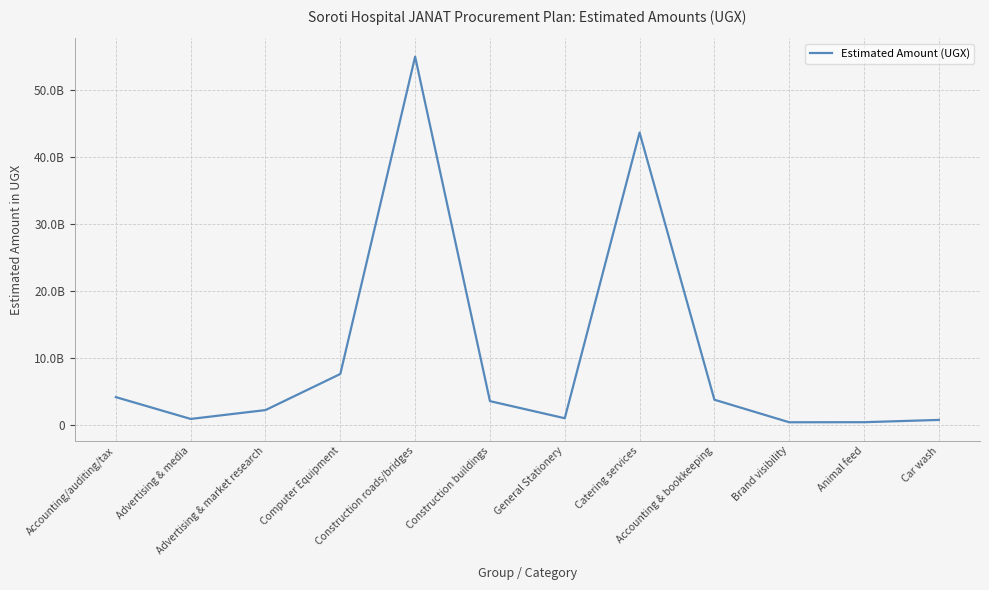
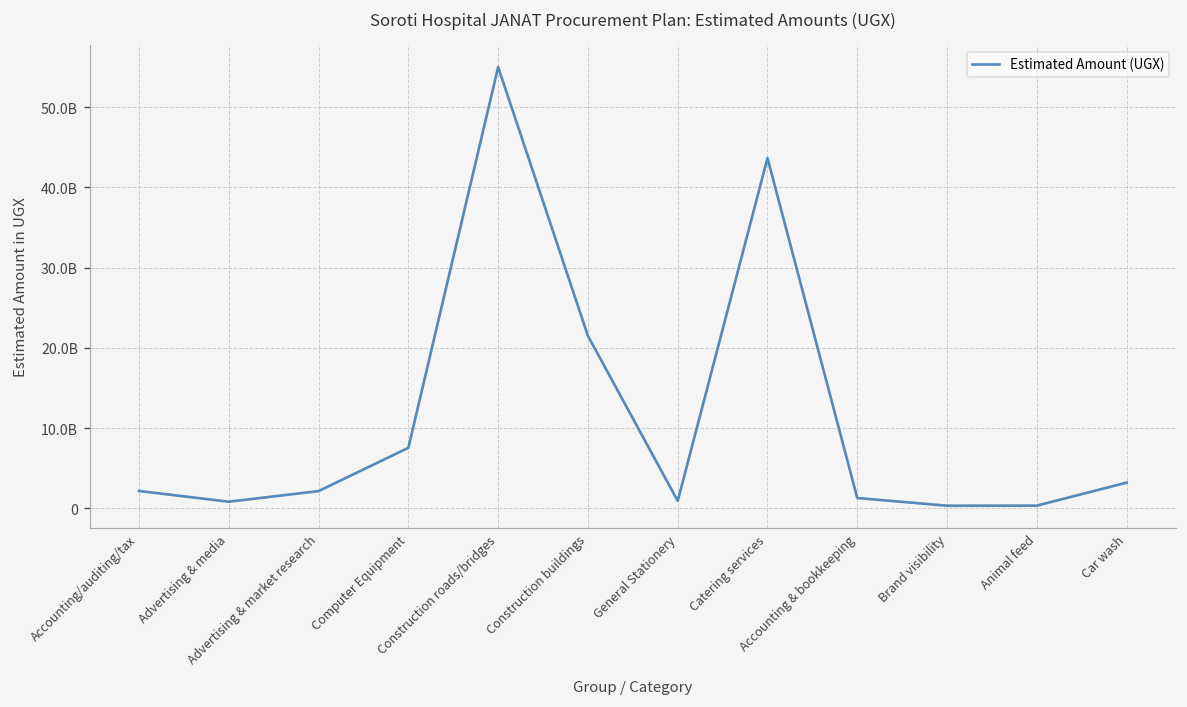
Accounting/auditing/tax: 4000000000 -> 2000000000
Construction buildings: 4000000000 -> 22000000000
Accounting & bookkeeping: 4000000000 -> 1000000000
Car wash: 1000000000 -> 3000000000
